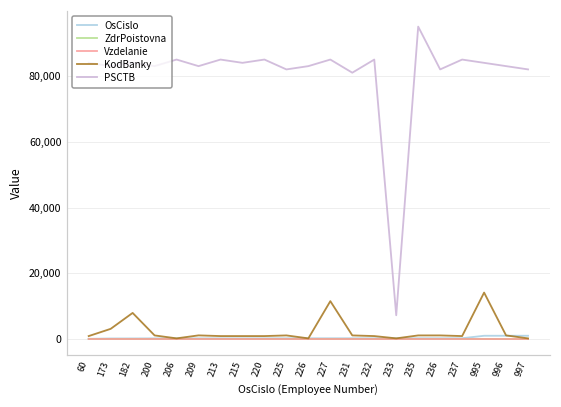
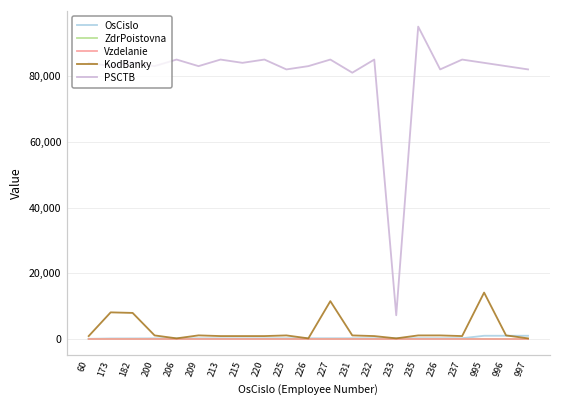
KodBanky, 173: 3,000 -> 8,000
